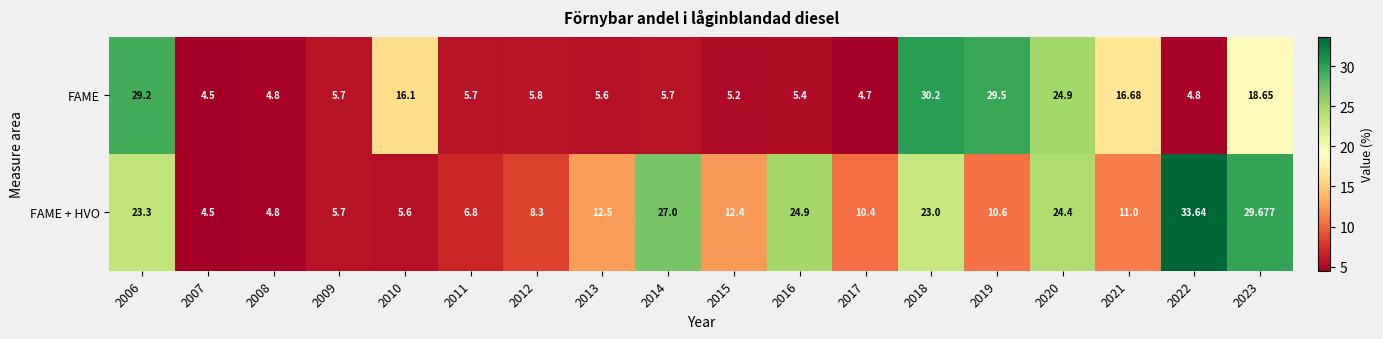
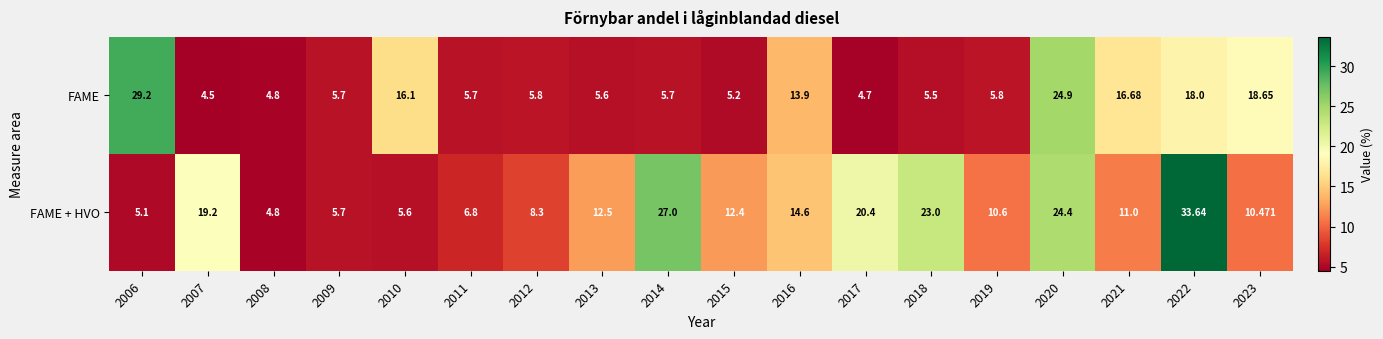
FAME, 2016: 5.4 -> 13.9
FAME, 2018: 30.2 -> 5.5
FAME, 2019: 29.5 -> 5.8
FAME, 2022: 4.8 -> 18.0
FAME + HVO, 2006: 23.3 -> 5.1
FAME + HVO, 2007: 4.5 -> 19.2
FAME + HVO, 2016: 24.9 -> 14.6
FAME + HVO, 2017: 10.4 -> 20.4
FAME + HVO, 2023: 29.677 -> 10.471
